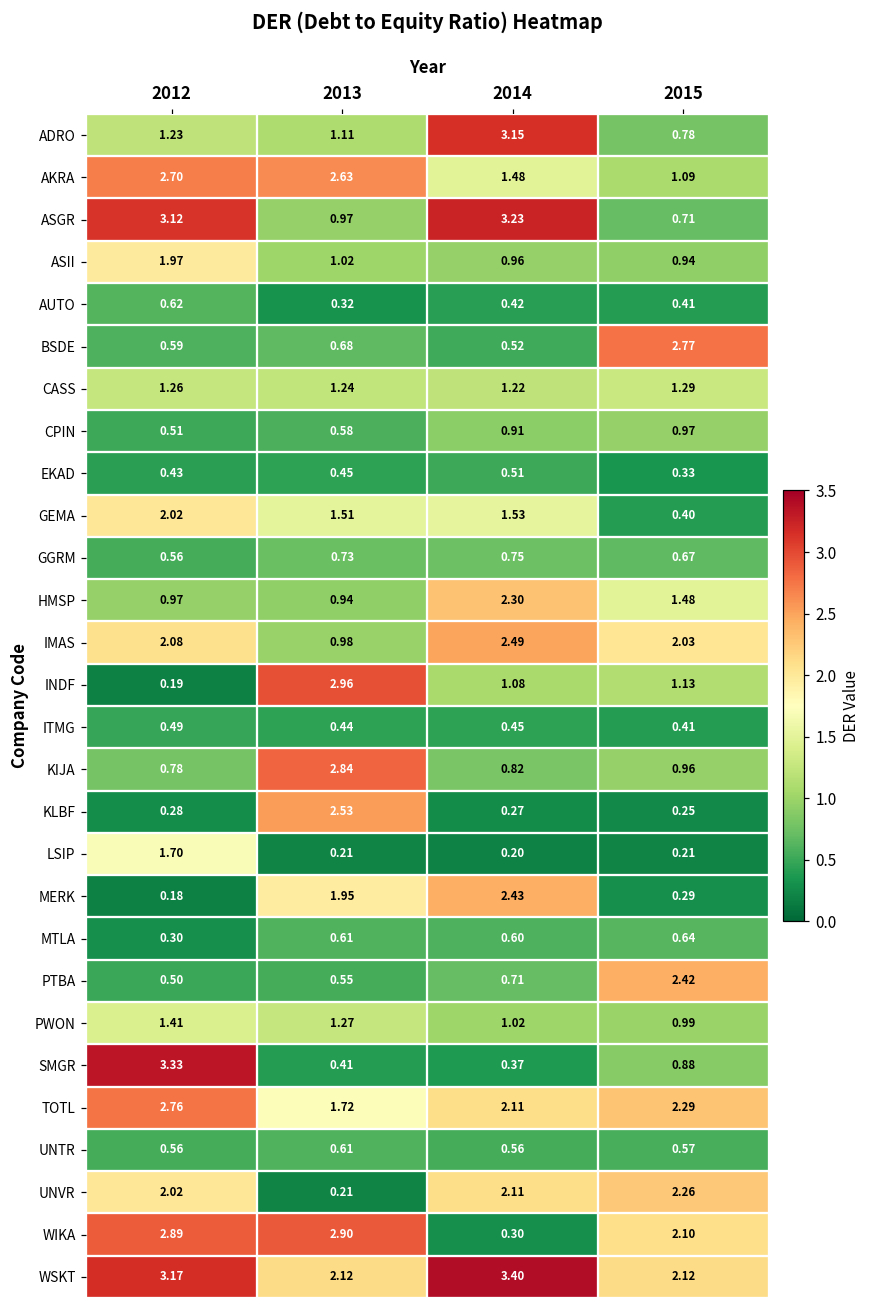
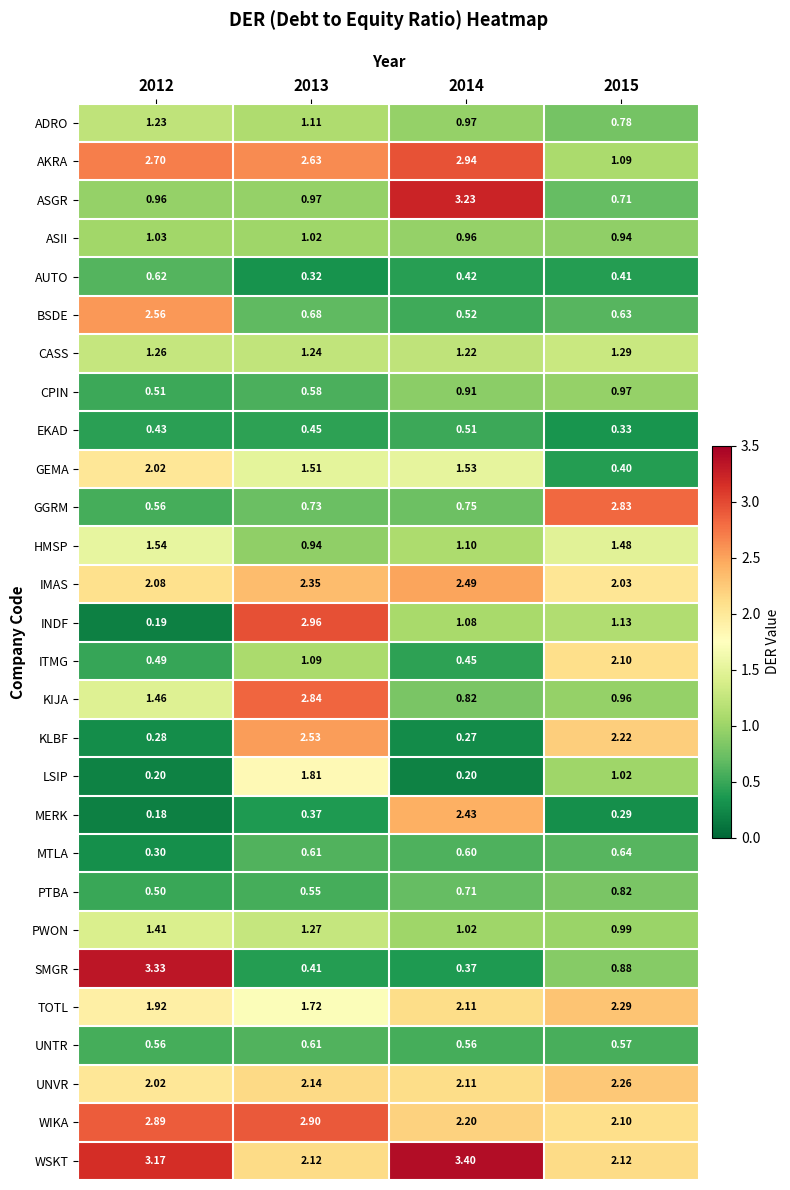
ADRO, 2014: 3.15 -> 0.97
AKRA, 2014: 1.48 -> 2.94
ASGR, 2012: 3.12 -> 0.96
ASII, 2012: 1.97 -> 1.03
BSDE, 2012: 0.59 -> 2.56
BSDE, 2015: 2.77 -> 0.63
GGRM, 2015: 0.67 -> 2.83
HMSP, 2012: 0.97 -> 1.54
HMSP, 2014: 2.30 -> 1.10
IMAS, 2013: 0.98 -> 2.35
ITMG, 2013: 0.44 -> 1.09
ITMG, 2015: 0.41 -> 2.10
KIJA, 2012: 0.78 -> 1.46
KLBF, 2015: 0.25 -> 2.22
LSIP, 2012: 1.70 -> 0.20
LSIP, 2013: 0.21 -> 1.81
LSIP, 2015: 0.21 -> 1.02
MERK, 2013: 1.95 -> 0.37
PTBA, 2015: 2.42 -> 0.82
TOTL, 2012: 2.76 -> 1.92
UNVR, 2013: 0.21 -> 2.14
WIKA, 2014: 0.30 -> 2.20
